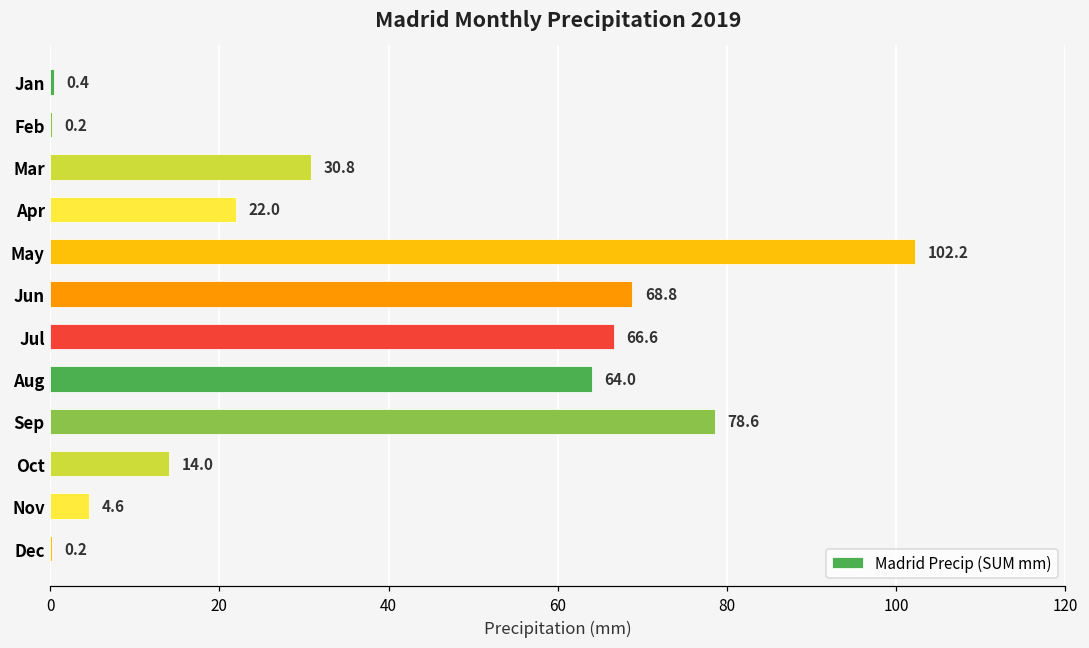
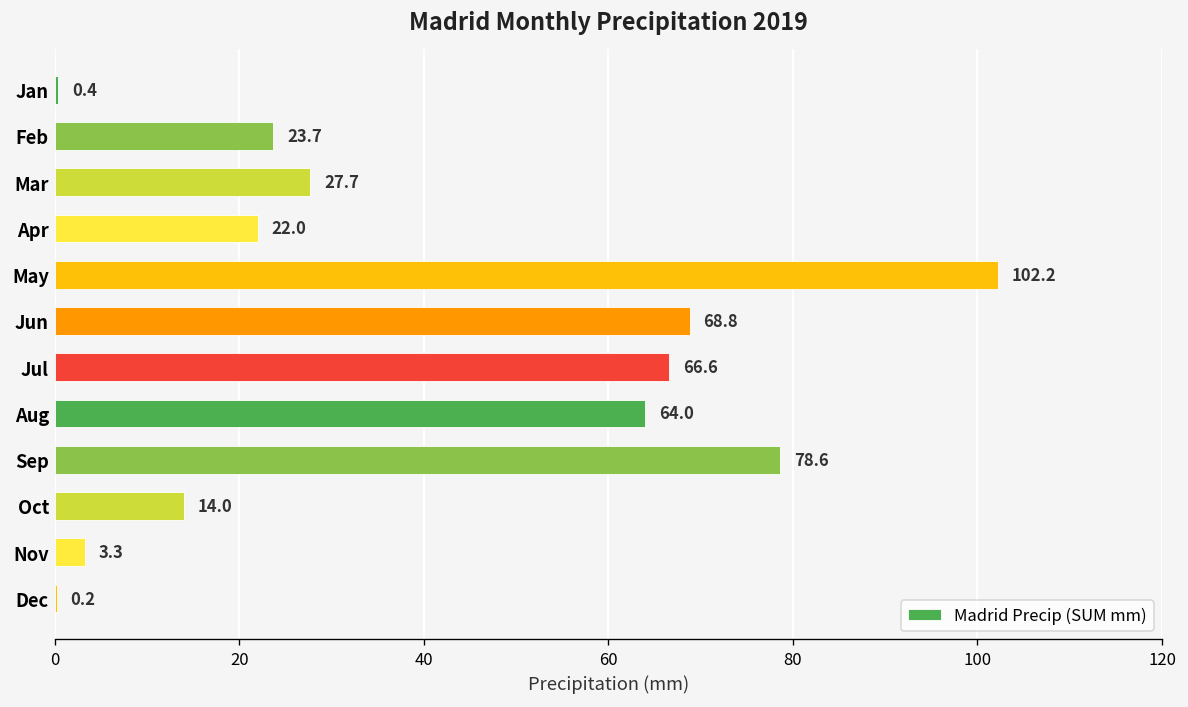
Feb: 0.2 -> 23.7
Mar: 30.8 -> 27.7
Nov: 4.6 -> 3.3
